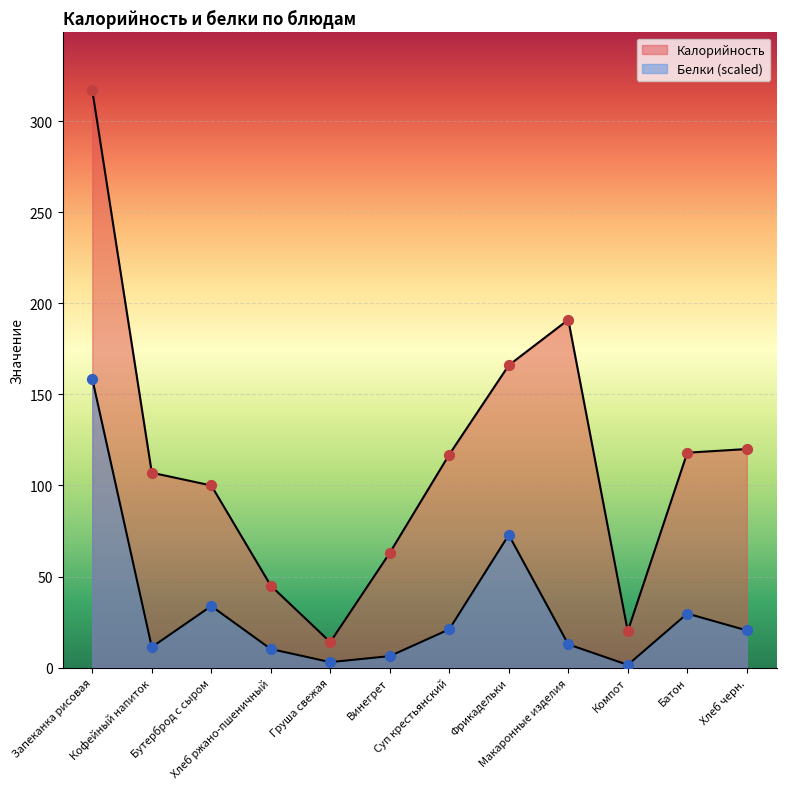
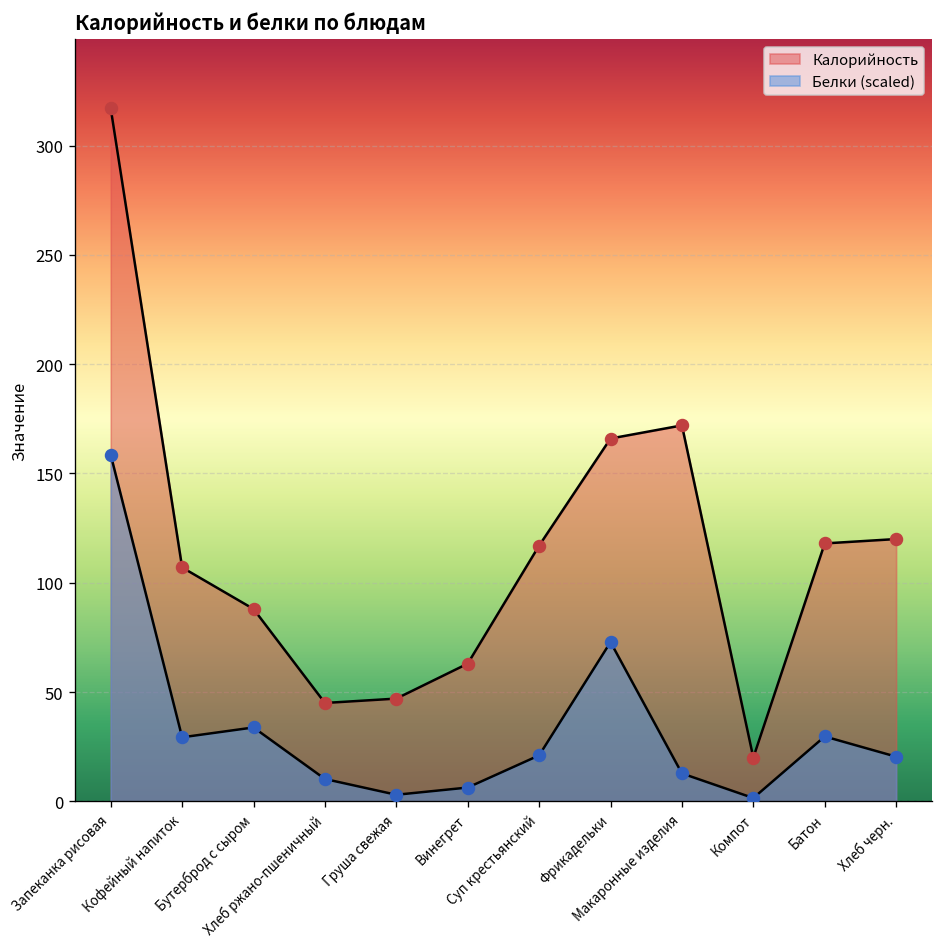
Белки (scaled), Кофейный напиток: 11 -> 29
Калорийность, Бутерброд с сыром: 100 -> 88
Калорийность, Груша свежая: 14 -> 47
Калорийность, Макаронные изделия: 191 -> 172
